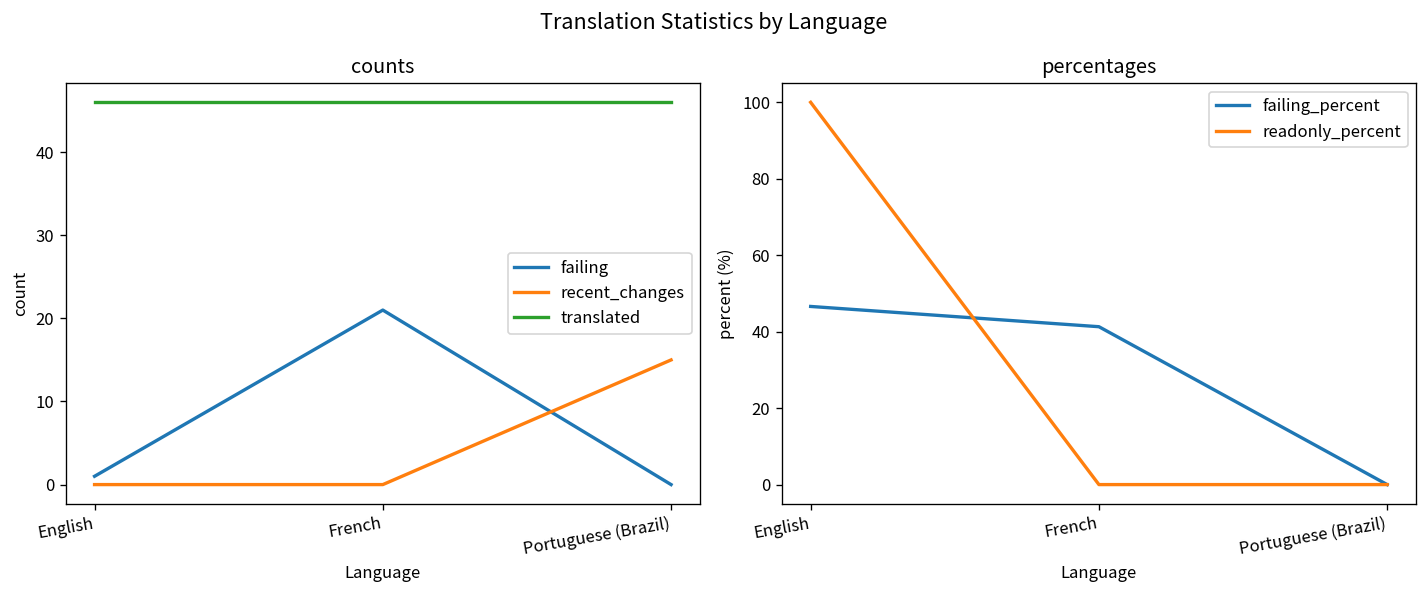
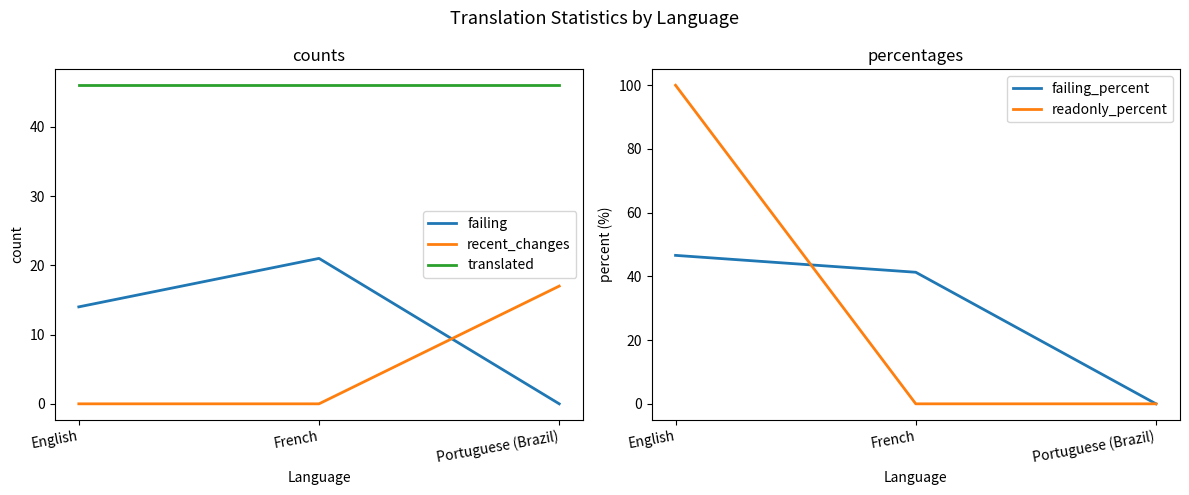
counts, failing, English: 1 -> 14
counts, recent_changes, Portuguese (Brazil): 15 -> 17
